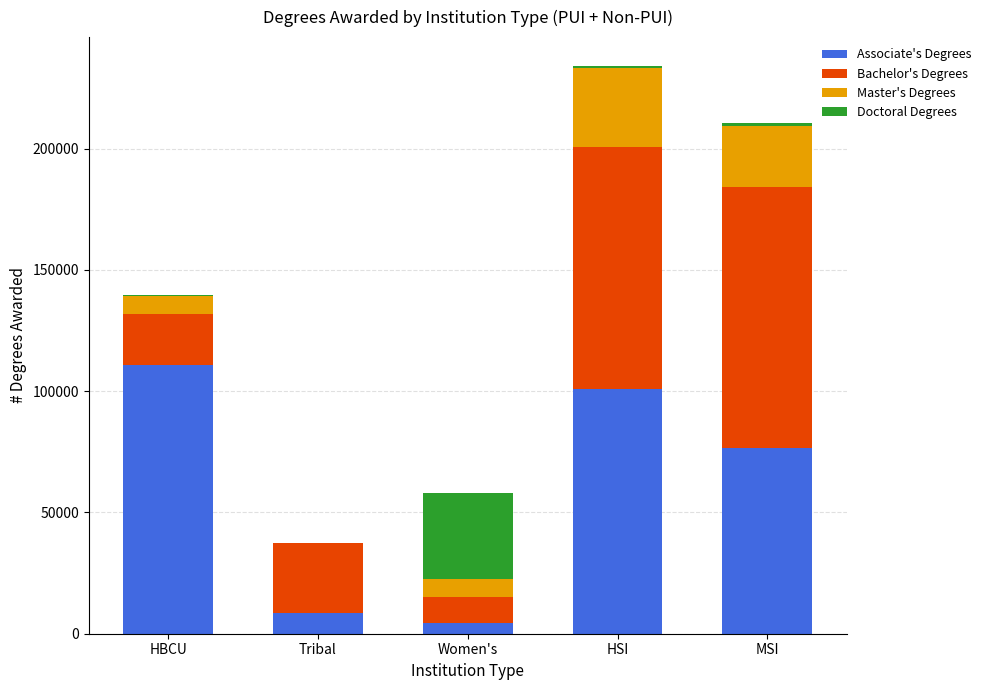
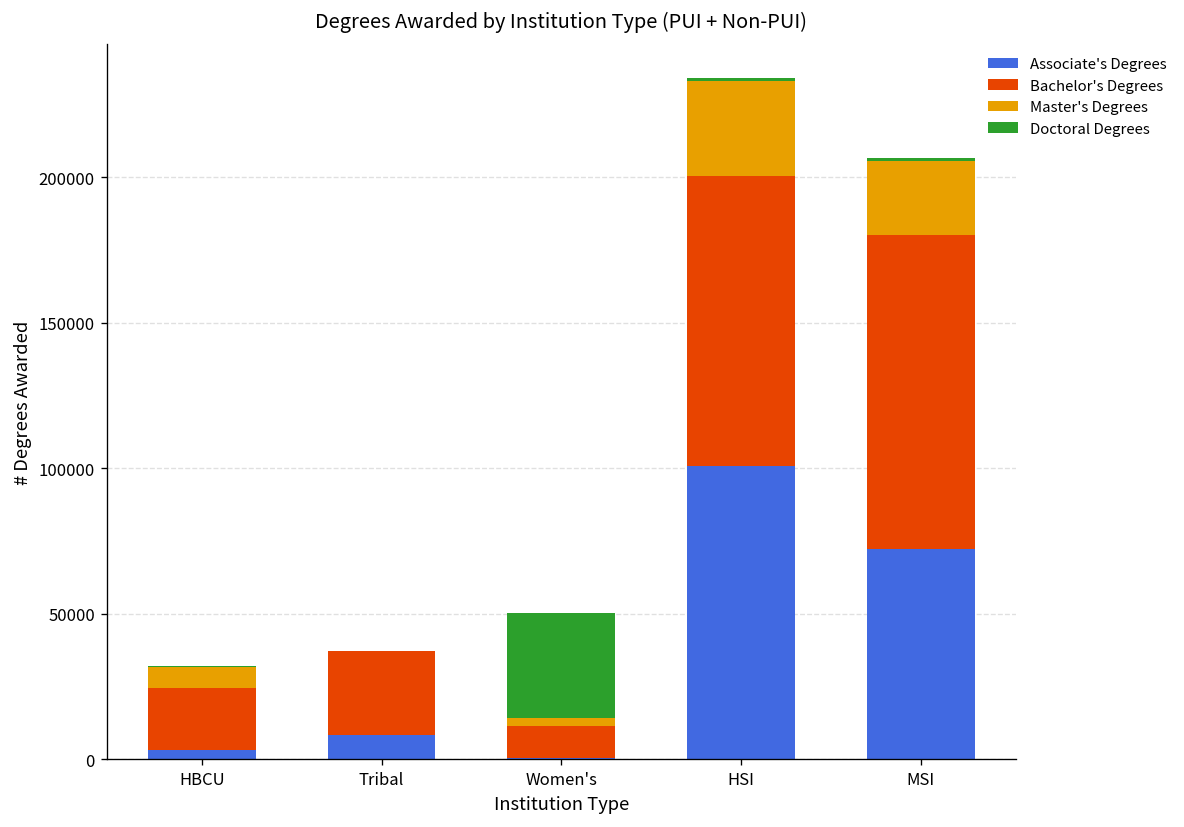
Associate's Degrees, HBCU: 111000 -> 3000
Associate's Degrees, Women's: 5000 -> 1000
Master's Degrees, Women's: 7000 -> 3000
Associate's Degrees, MSI: 76000 -> 72000
